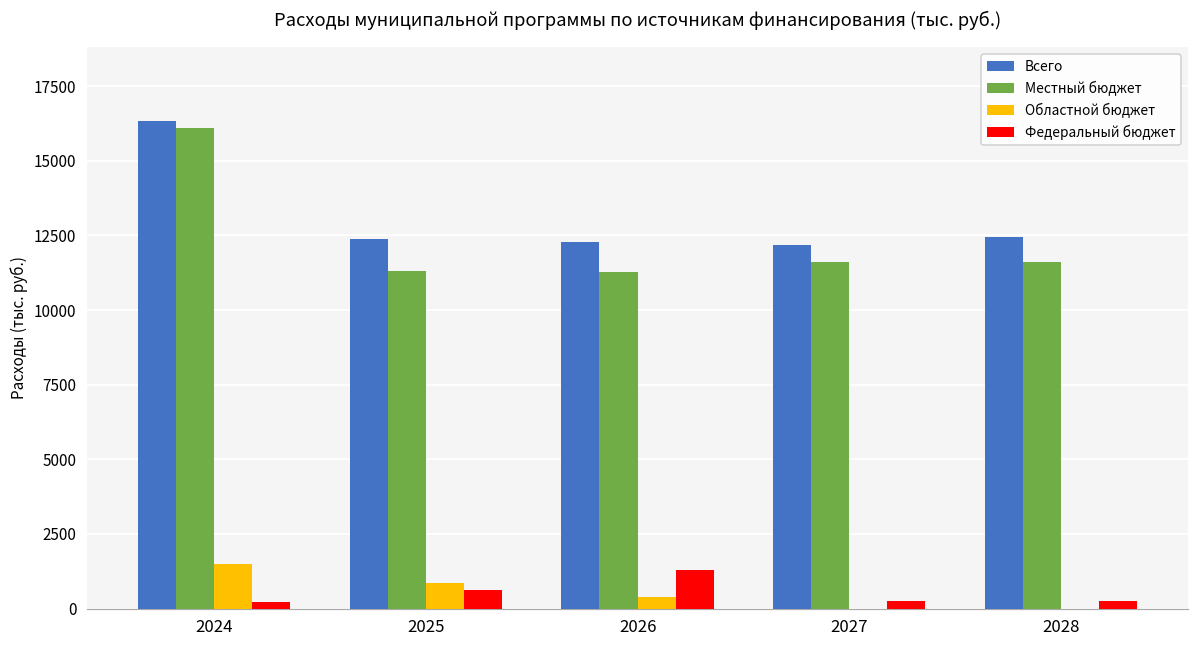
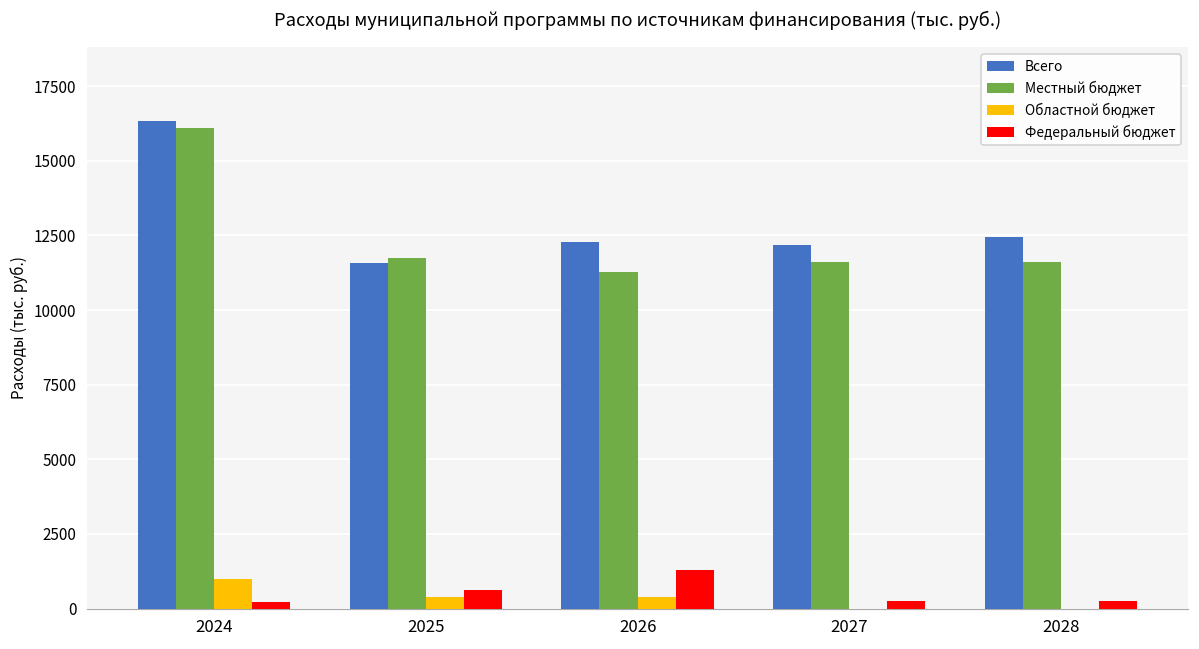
Областной бюджет, 2024: 1500 -> 1000
Всего, 2025: 12400 -> 11600
Местный бюджет, 2025: 11300 -> 11700
Областной бюджет, 2025: 900 -> 400
